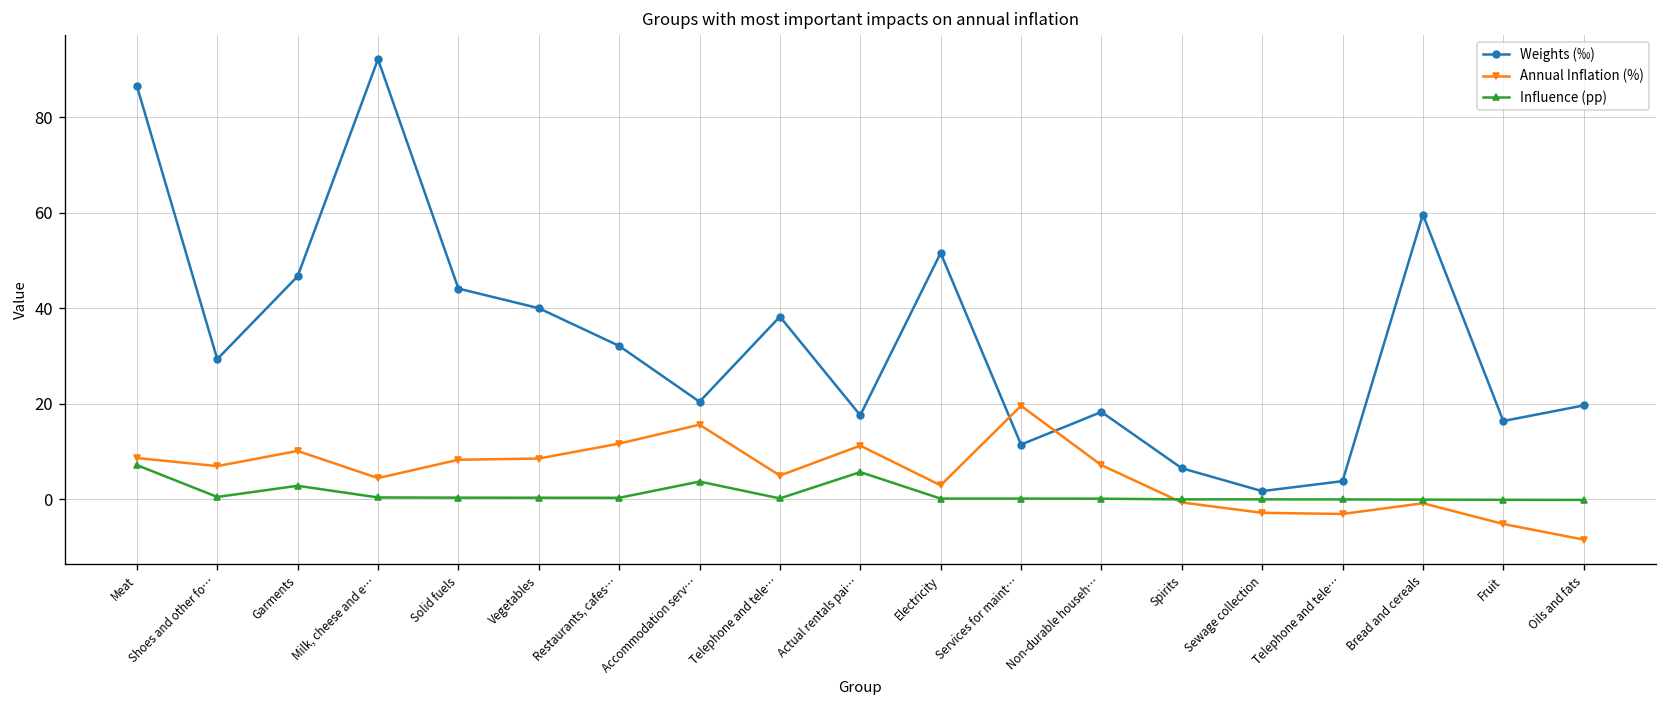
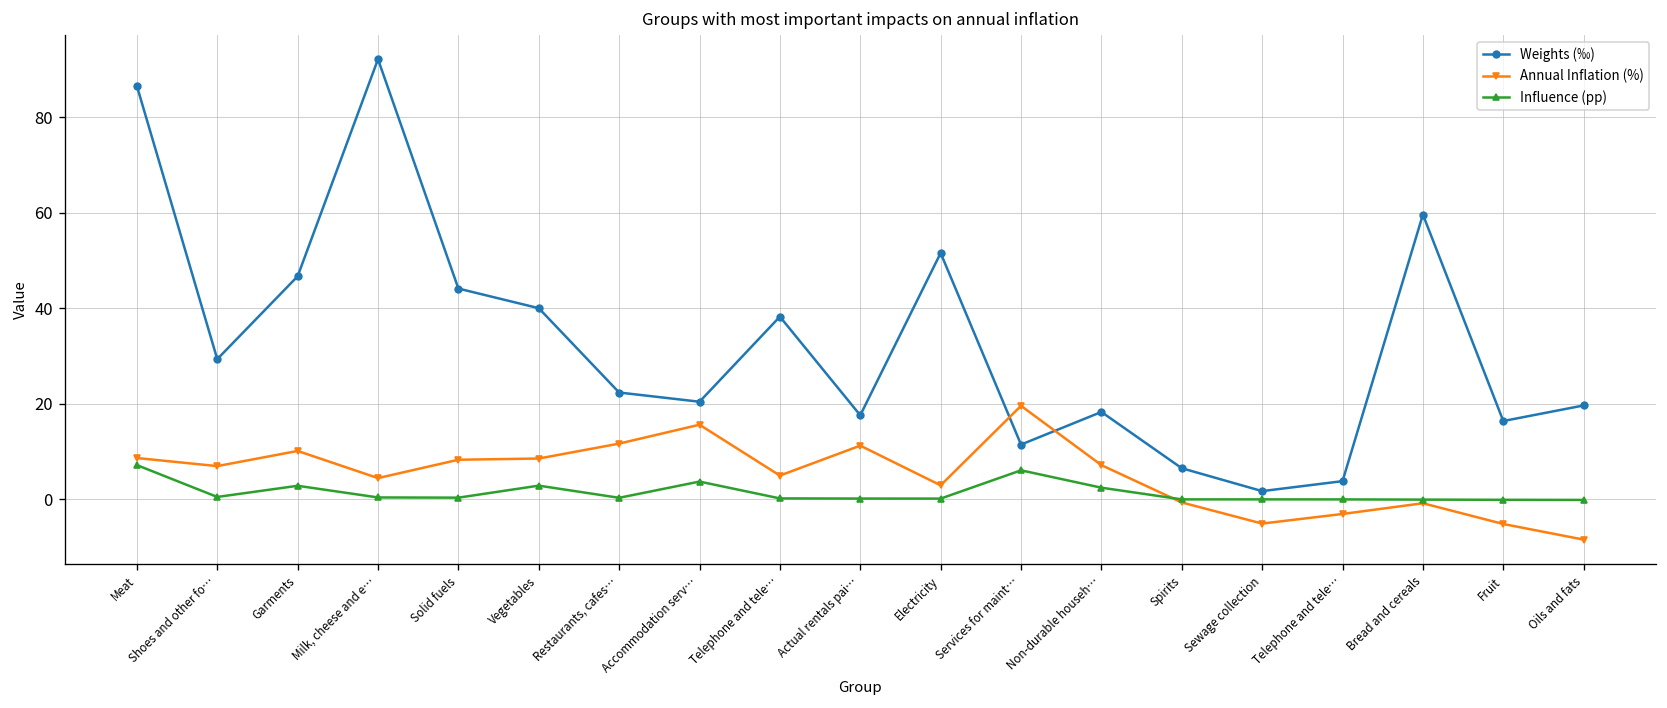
Influence (pp), Vegetables: 0 -> 3
Weights (‰), Restaurants, cafes…: 32 -> 22
Influence (pp), Actual rentals pai…: 6 -> 0
Influence (pp), Services for maint…: 0 -> 6
Influence (pp), Non-durable househ…: 0 -> 2
Annual Inflation (%), Sewage collection: -3 -> -5
